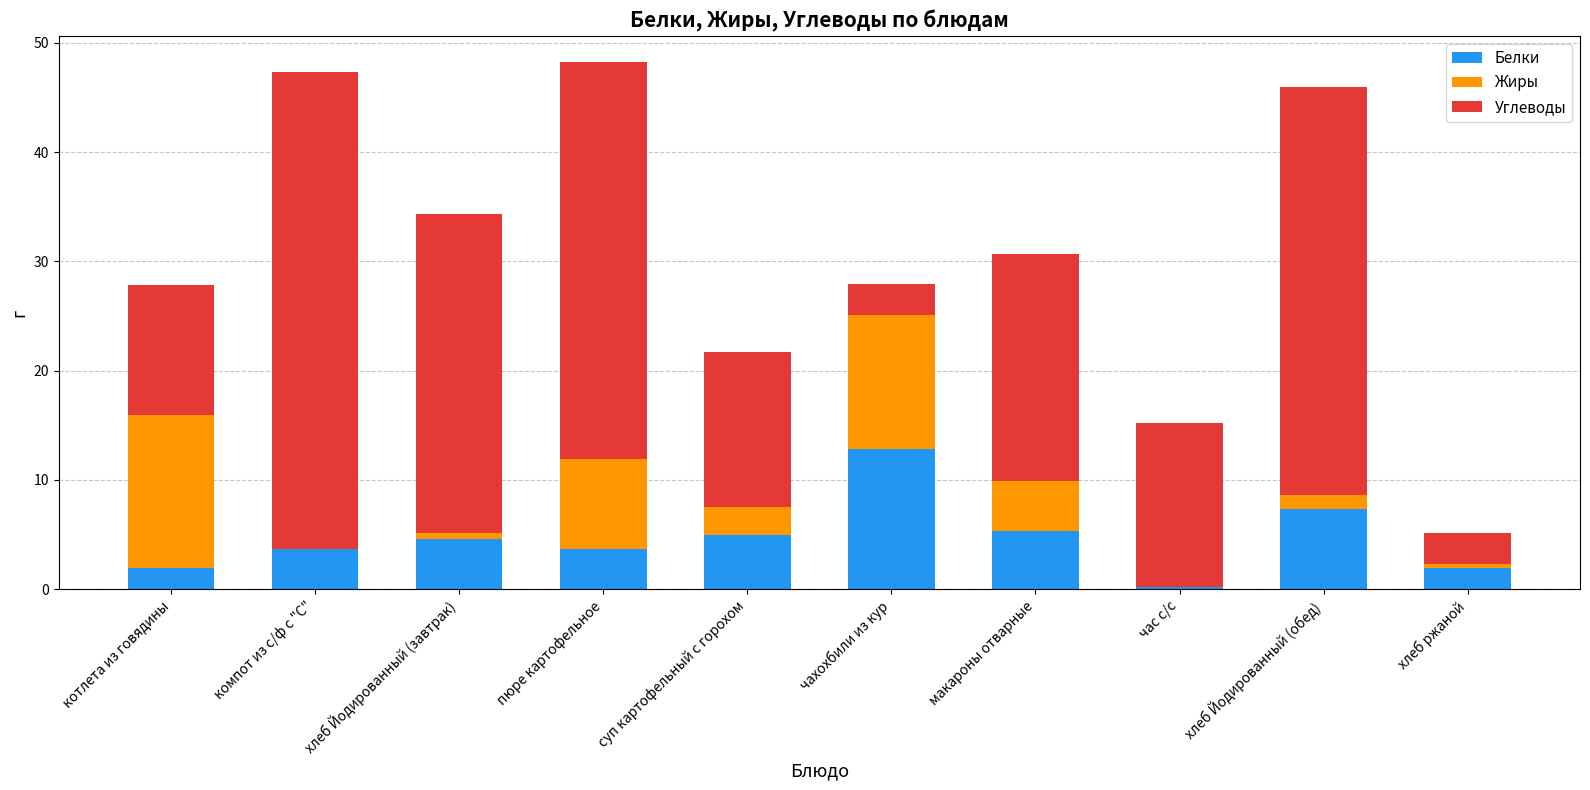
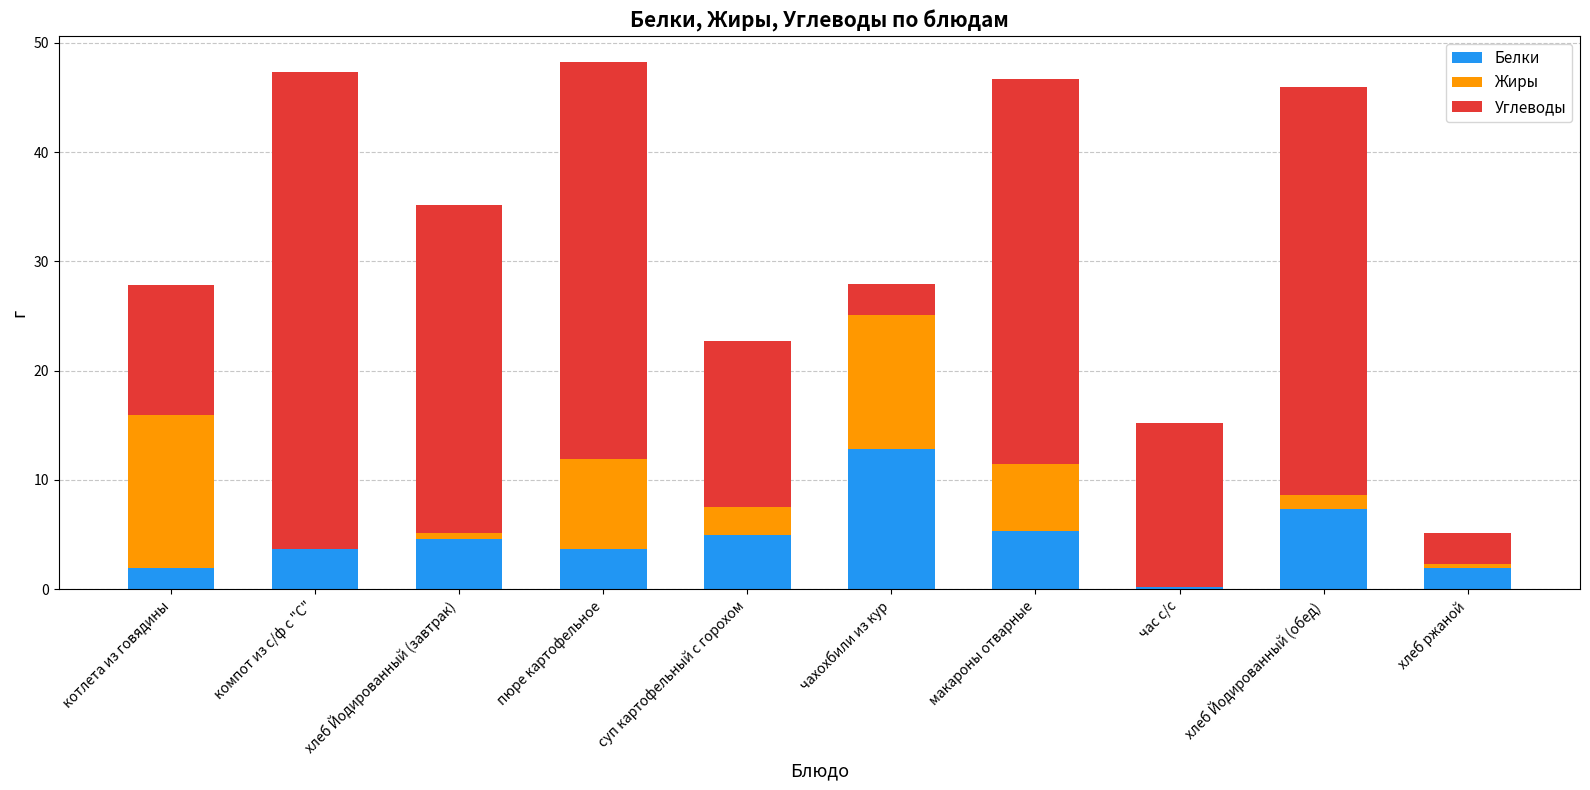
Углеводы, хлеб Йодированный (завтрак): 29.2 -> 30.0
Углеводы, суп картофельный с горохом: 14.2 -> 15.2
Жиры, макароны отварные: 4.6 -> 6.2
Углеводы, макароны отварные: 20.8 -> 35.2
